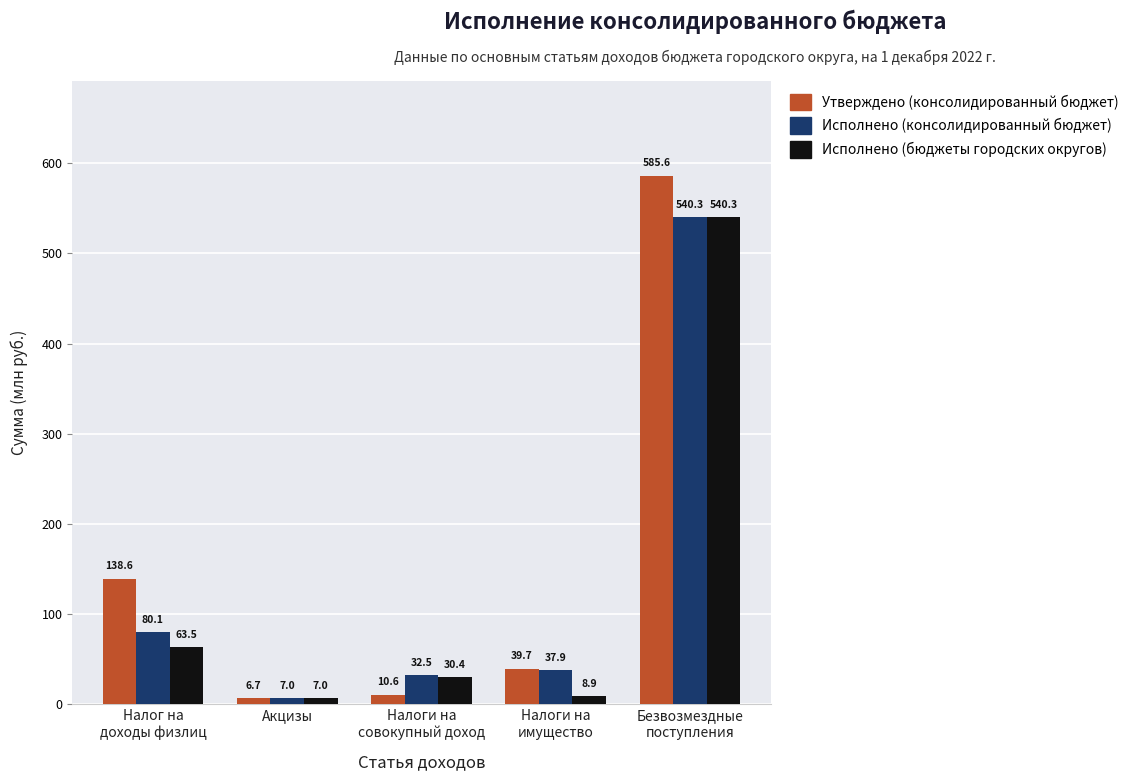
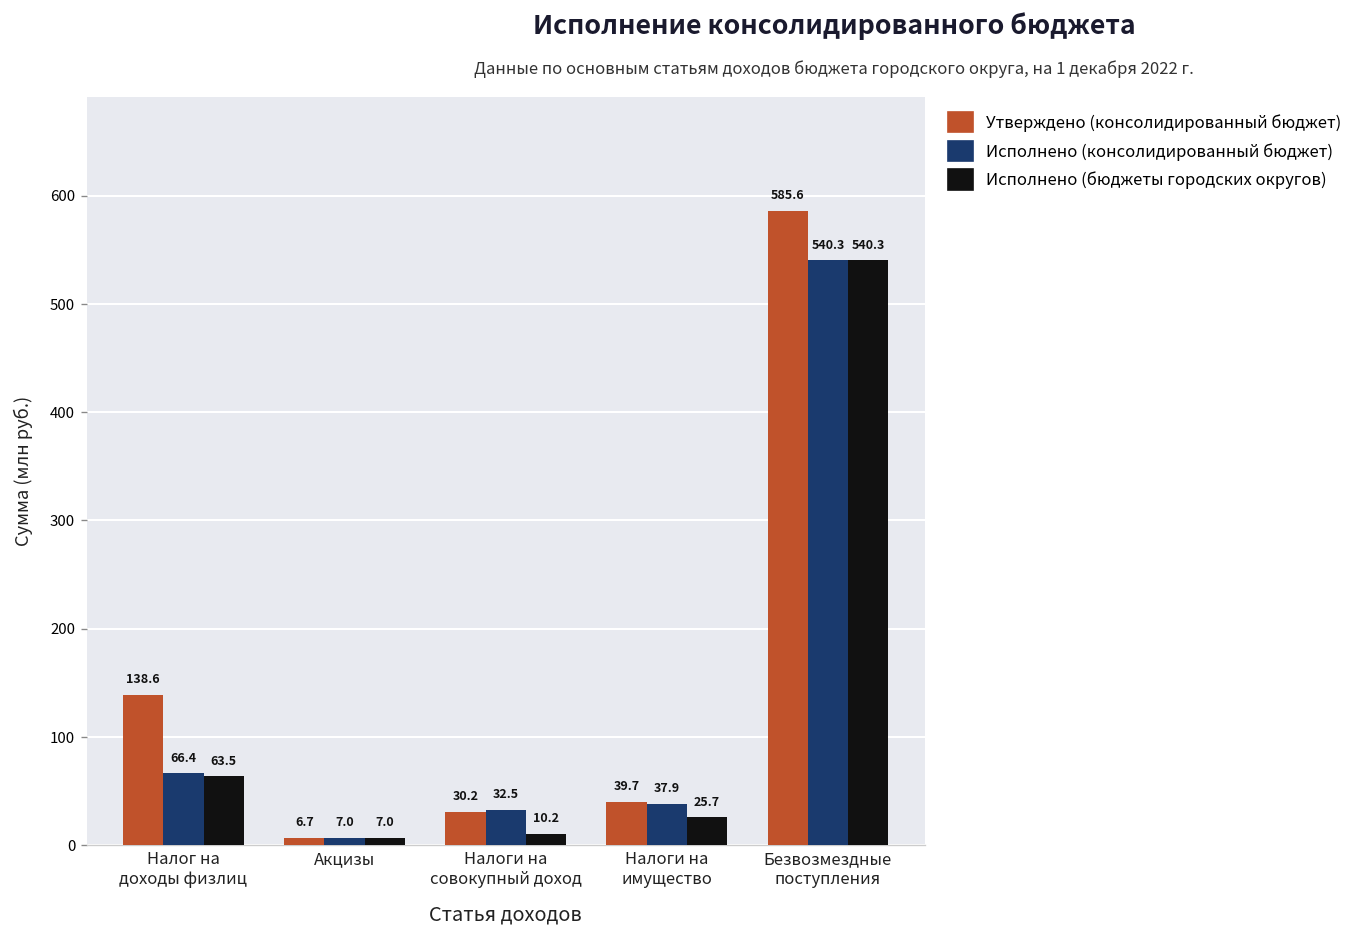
Исполнено (консолидированный бюджет), Налог на доходы физлиц: 80.1 -> 66.4
Утверждено (консолидированный бюджет), Налоги на совокупный доход: 10.6 -> 30.2
Исполнено (бюджеты городских округов), Налоги на совокупный доход: 30.4 -> 10.2
Исполнено (бюджеты городских округов), Налоги на имущество: 8.9 -> 25.7
